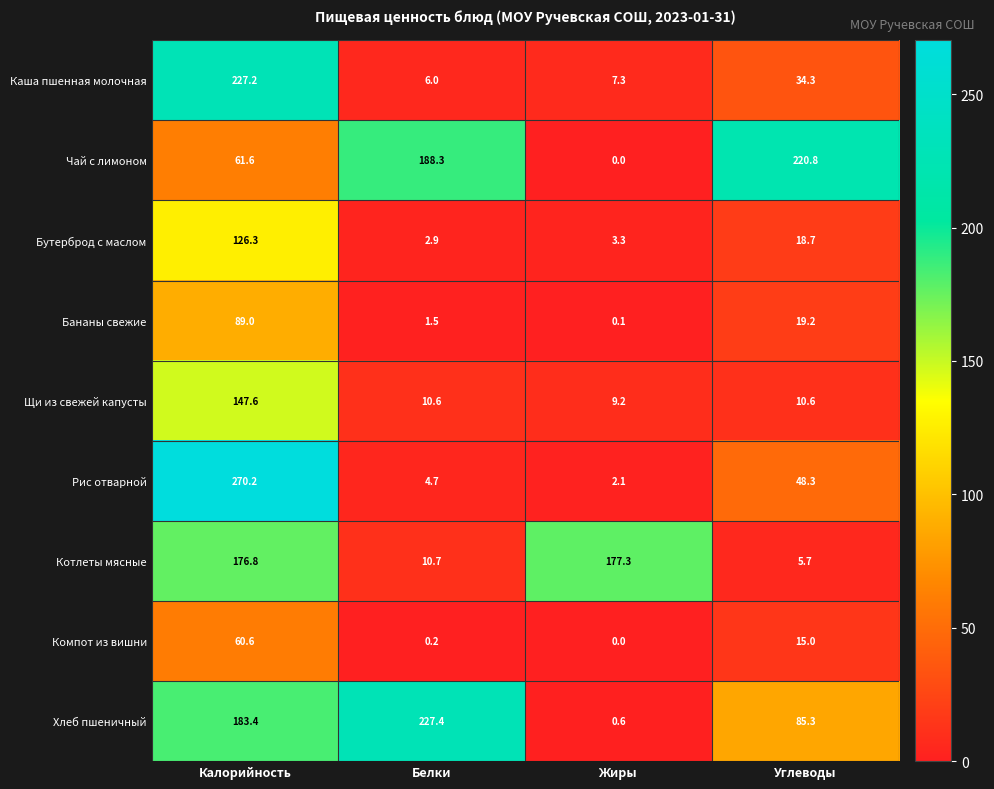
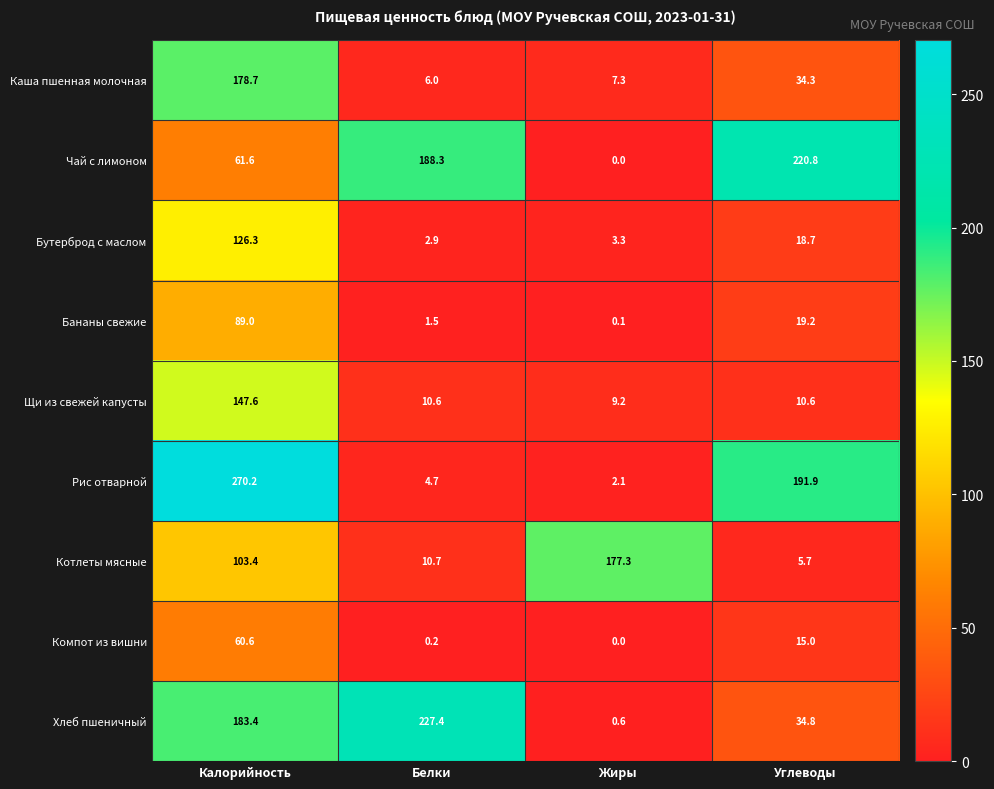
Каша пшенная молочная, Калорийность: 227.2 -> 178.7
Рис отварной, Углеводы: 48.3 -> 191.9
Котлеты мясные, Калорийность: 176.8 -> 103.4
Хлеб пшеничный, Углеводы: 85.3 -> 34.8
